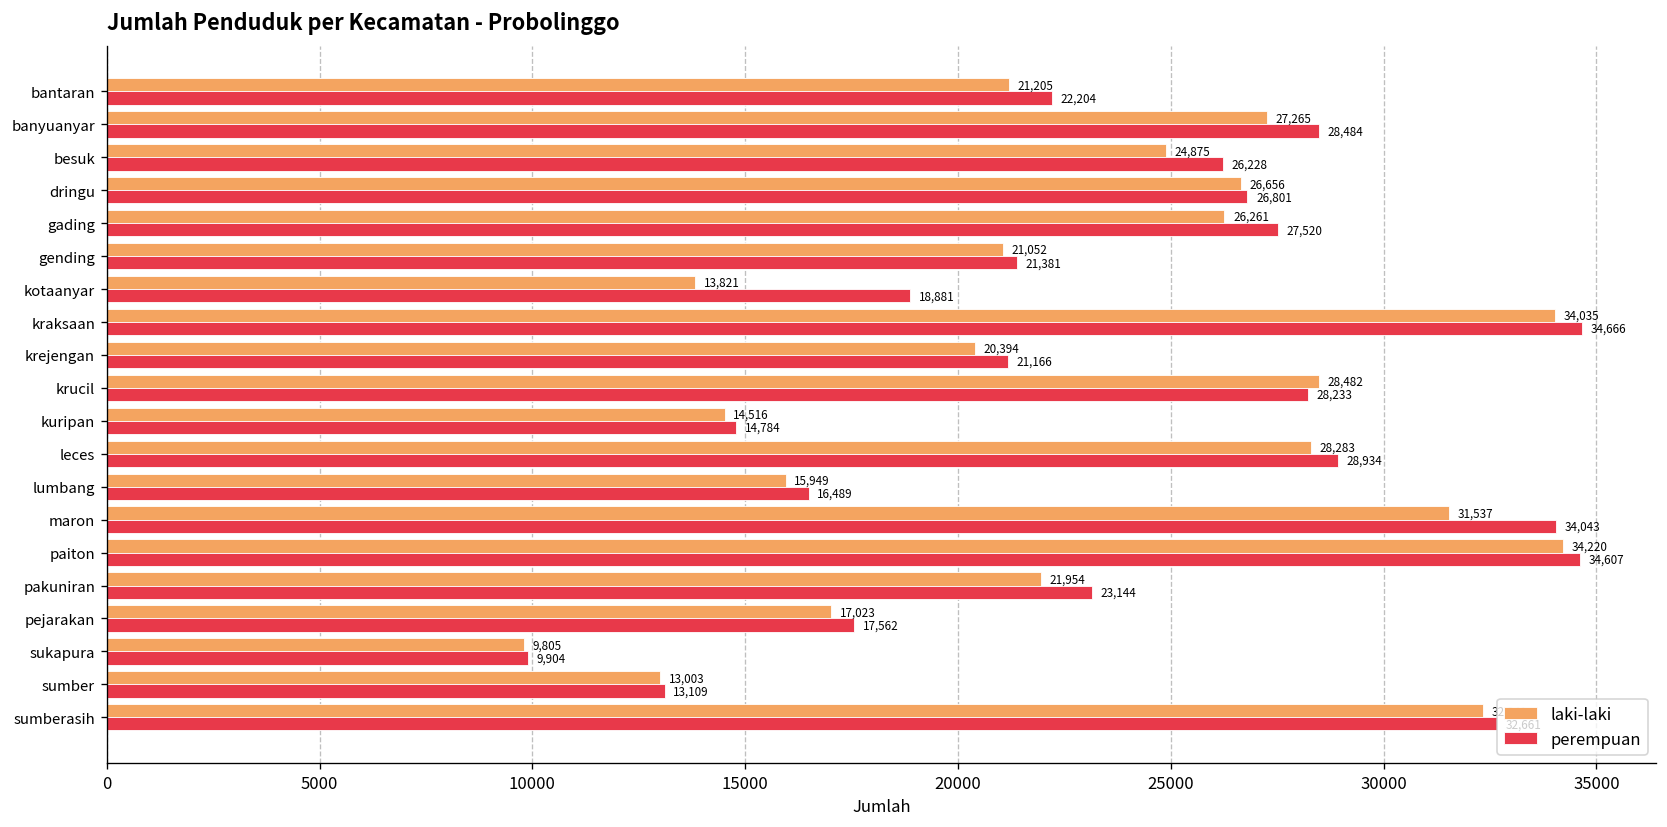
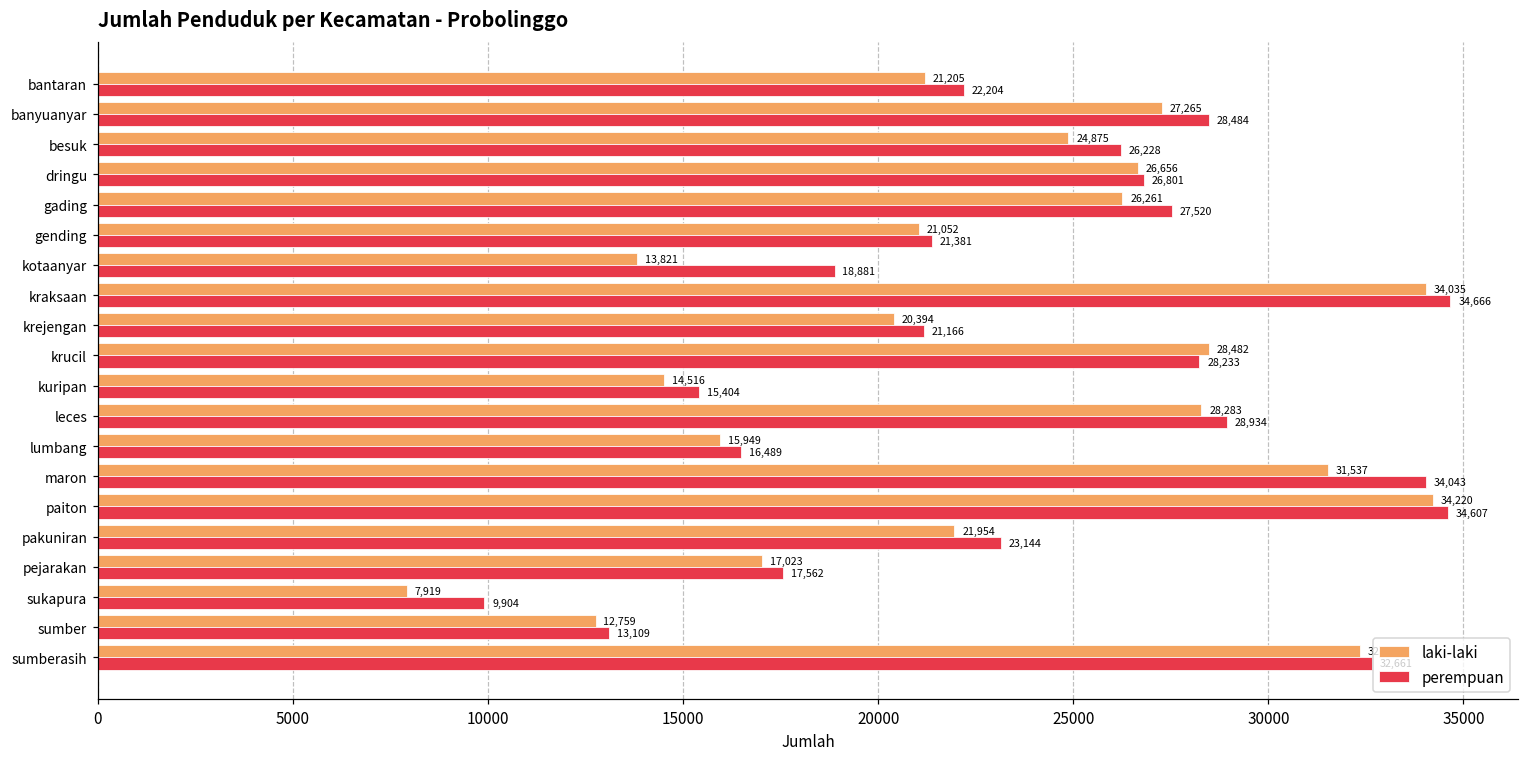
perempuan, kuripan: 14,784 -> 15,404
laki-laki, sukapura: 9,805 -> 7,919
laki-laki, sumber: 13,003 -> 12,759
